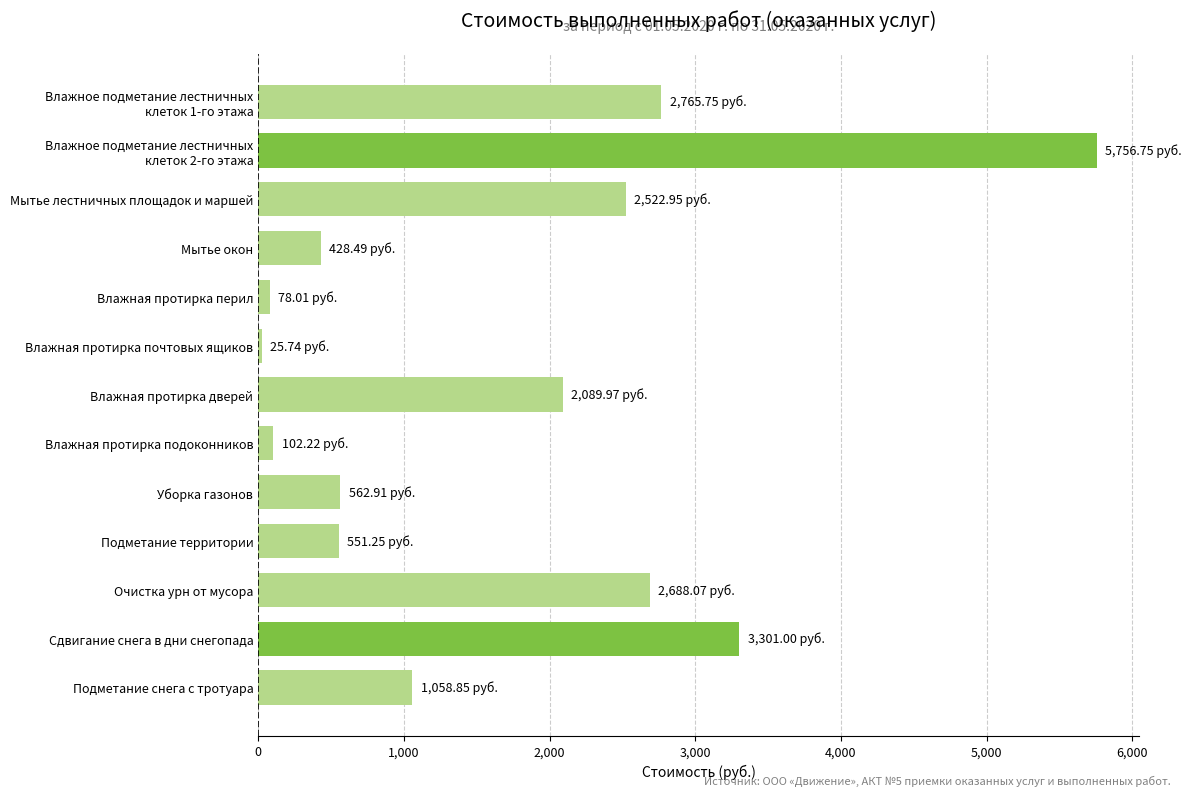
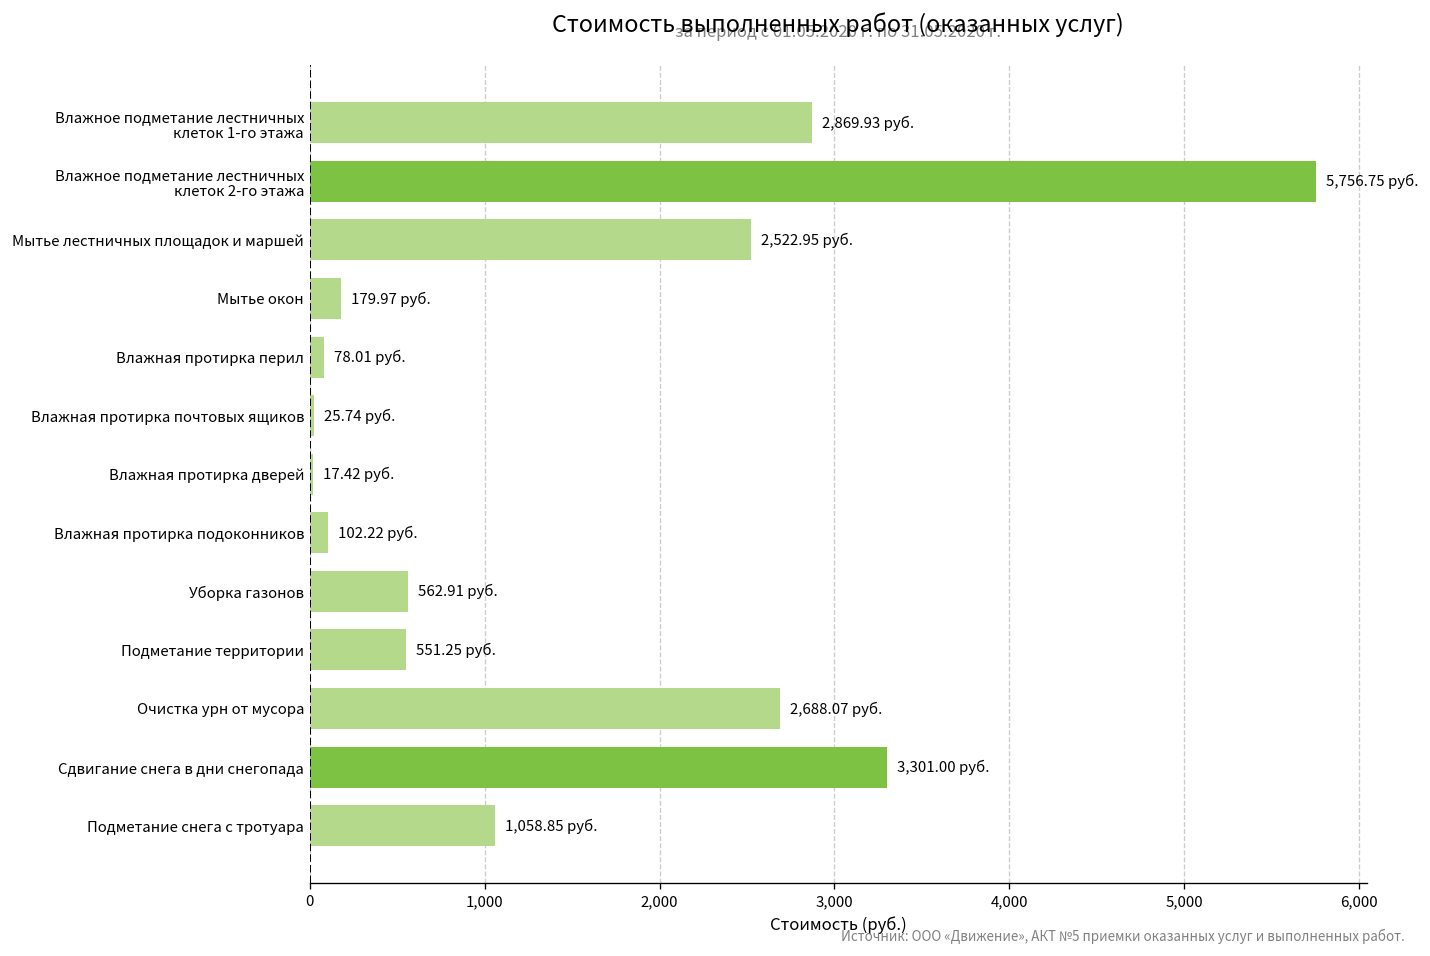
Влажное подметание лестничных клеток 1-го этажа: 2,765.75 -> 2,869.93
Мытье окон: 428.49 -> 179.97
Влажная протирка дверей: 2,089.97 -> 17.42
